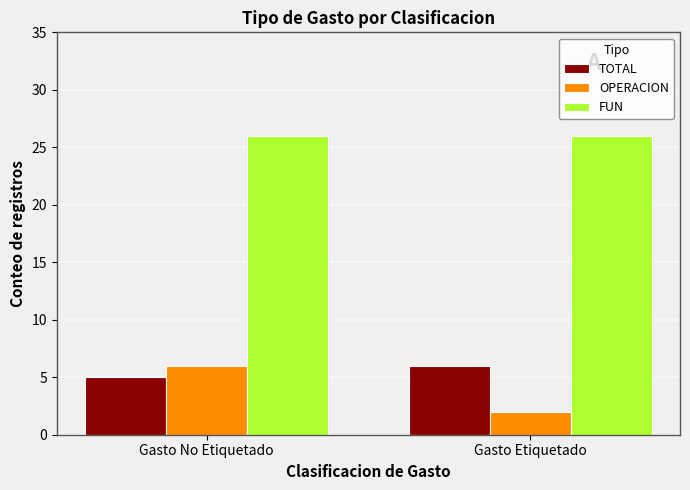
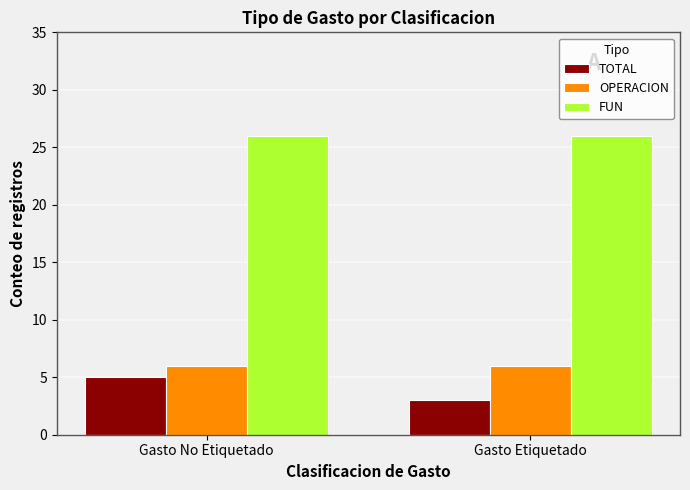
TOTAL, Gasto Etiquetado: 6 -> 3
OPERACION, Gasto Etiquetado: 2 -> 6
